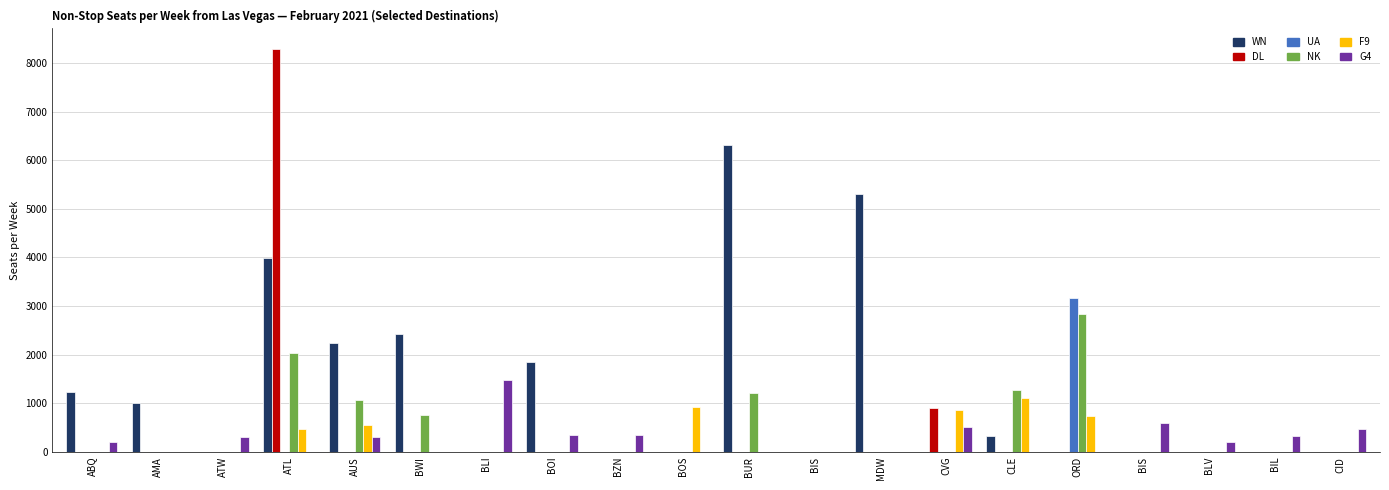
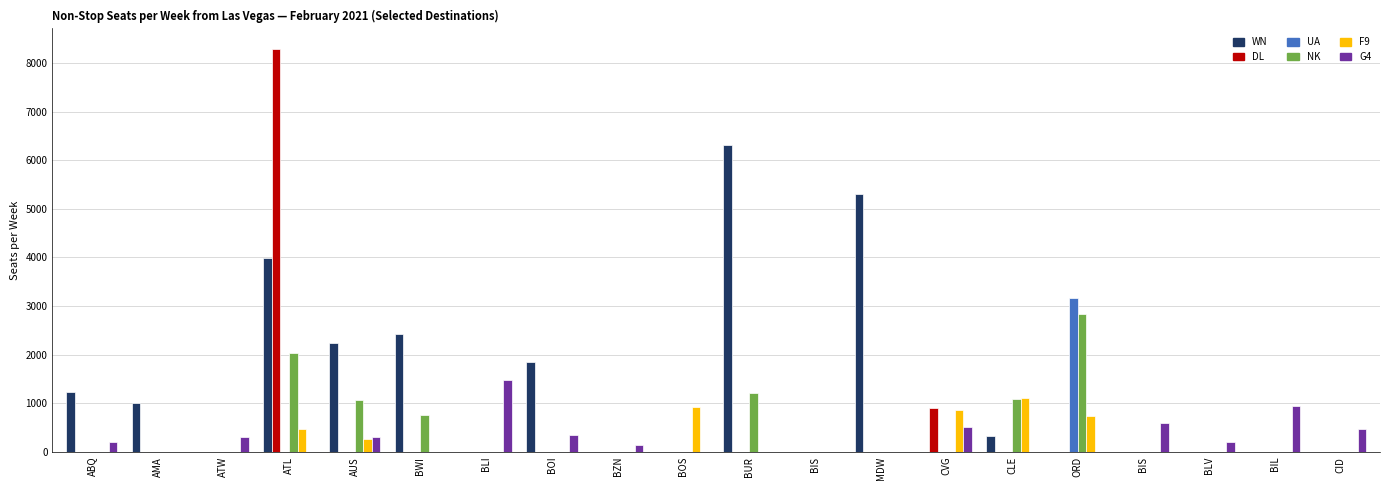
F9, AUS: 600 -> 300
G4, BZN: 400 -> 100
NK, CLE: 1300 -> 1100
G4, BIL: 300 -> 900
